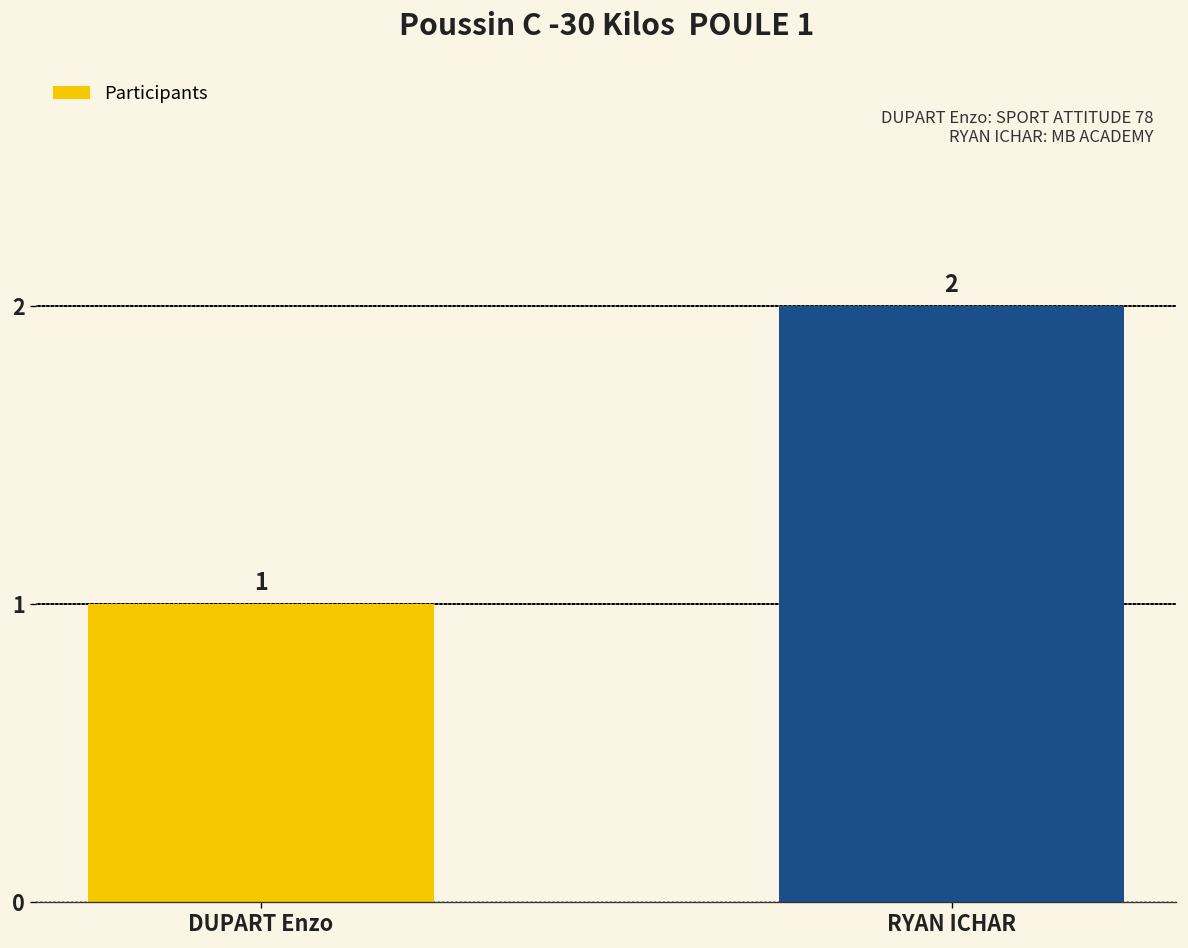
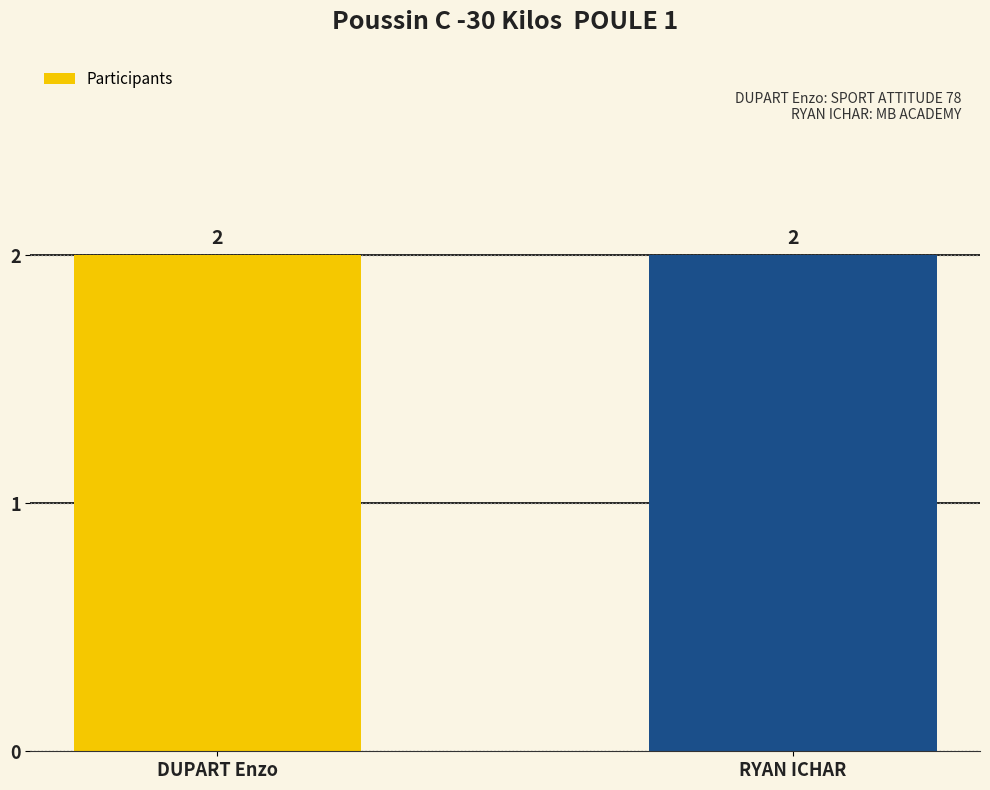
DUPART Enzo: 1 -> 2
